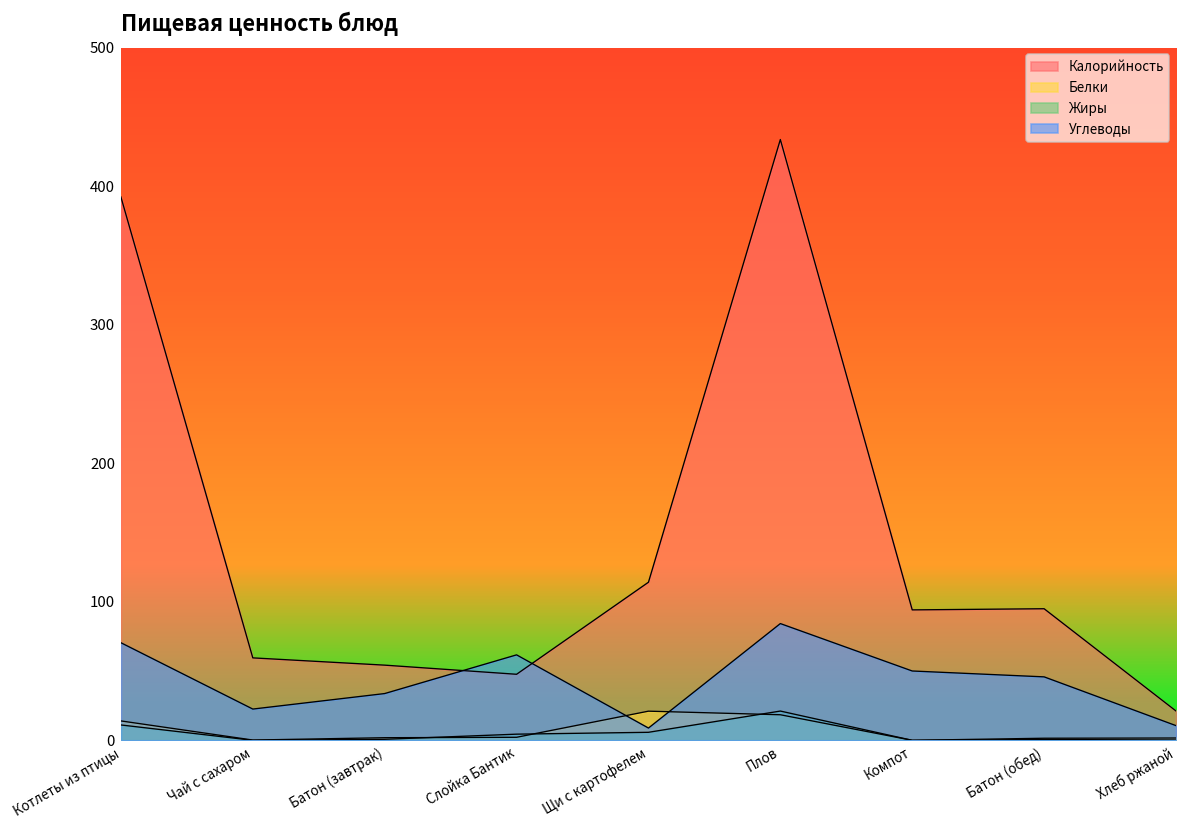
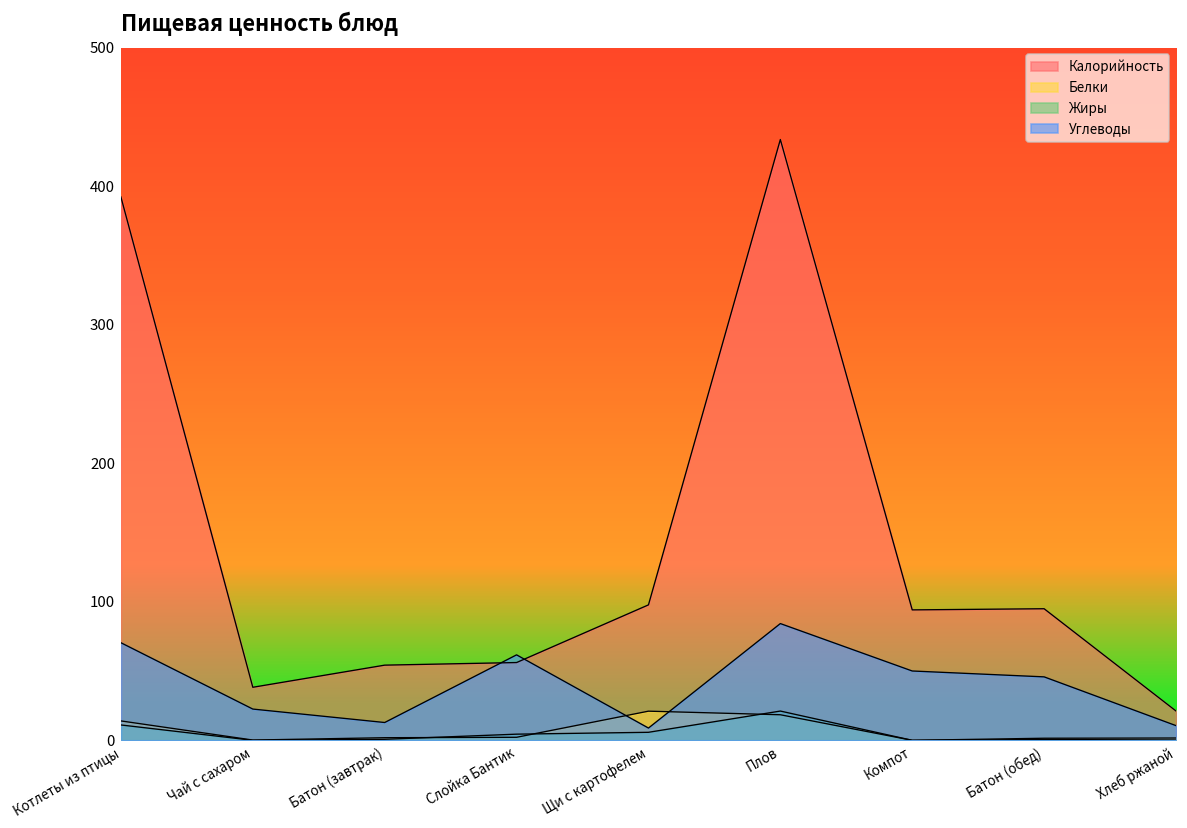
Калорийность, Чай с сахаром: 60 -> 38
Углеводы, Батон (завтрак): 34 -> 13
Калорийность, Слойка Бантик: 48 -> 56
Калорийность, Щи с картофелем: 114 -> 98
